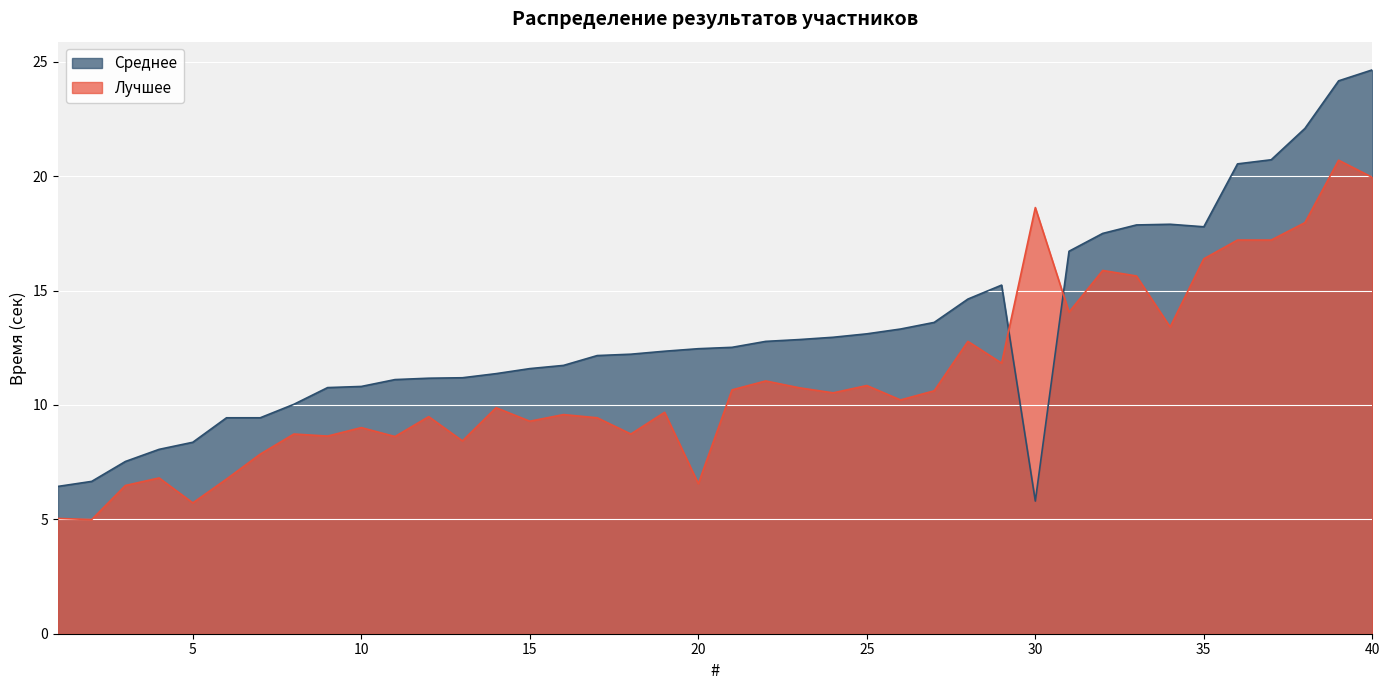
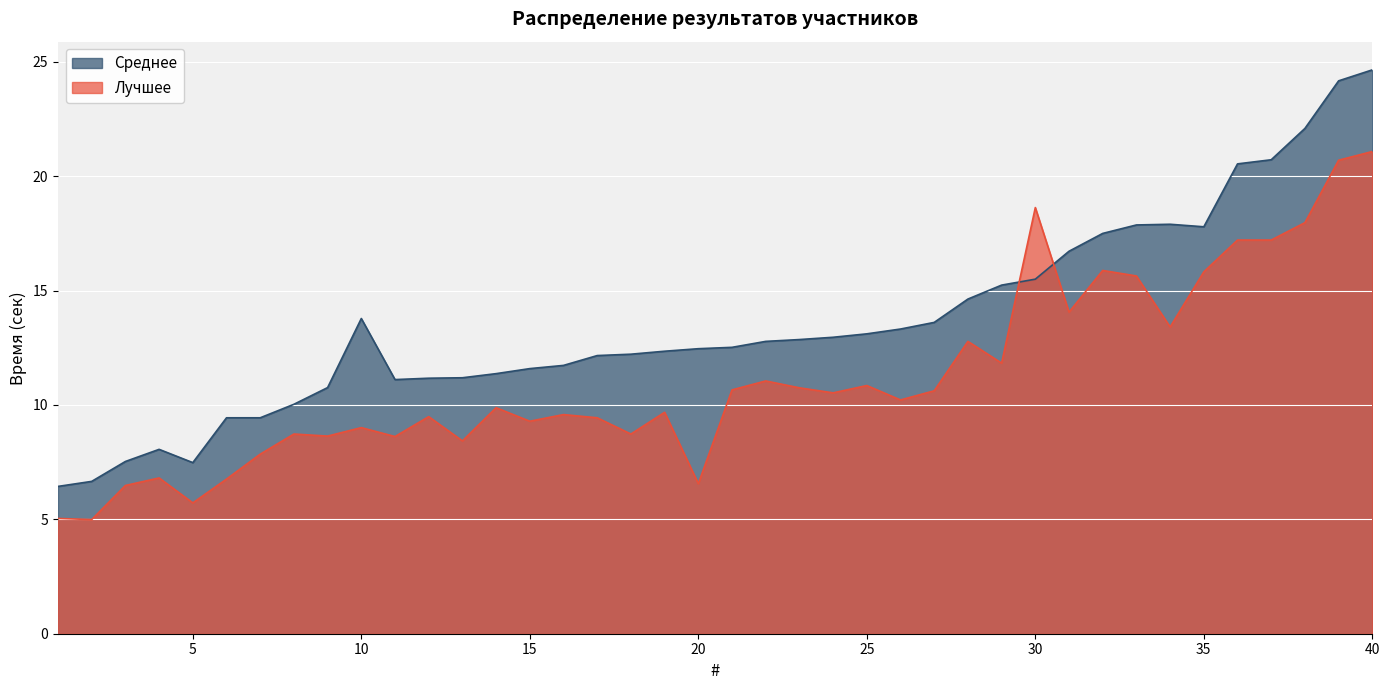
Среднее, 5: 8.4 -> 7.5
Среднее, 10: 10.8 -> 13.8
Среднее, 30: 5.8 -> 15.5
Лучшее, 35: 16.4 -> 15.8
Лучшее, 40: 20.0 -> 21.1
